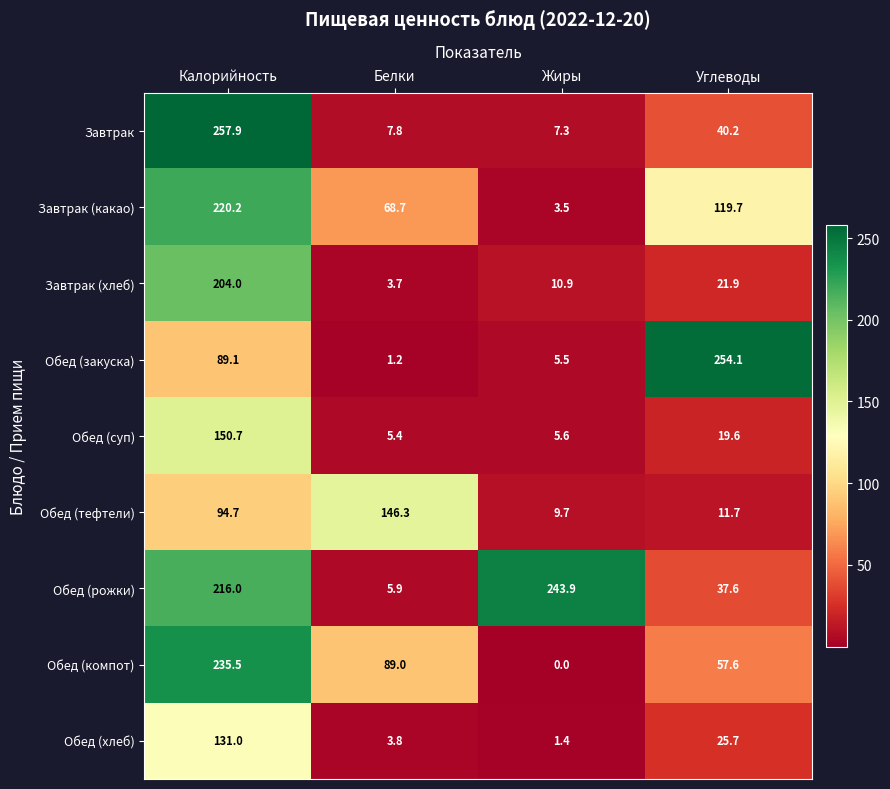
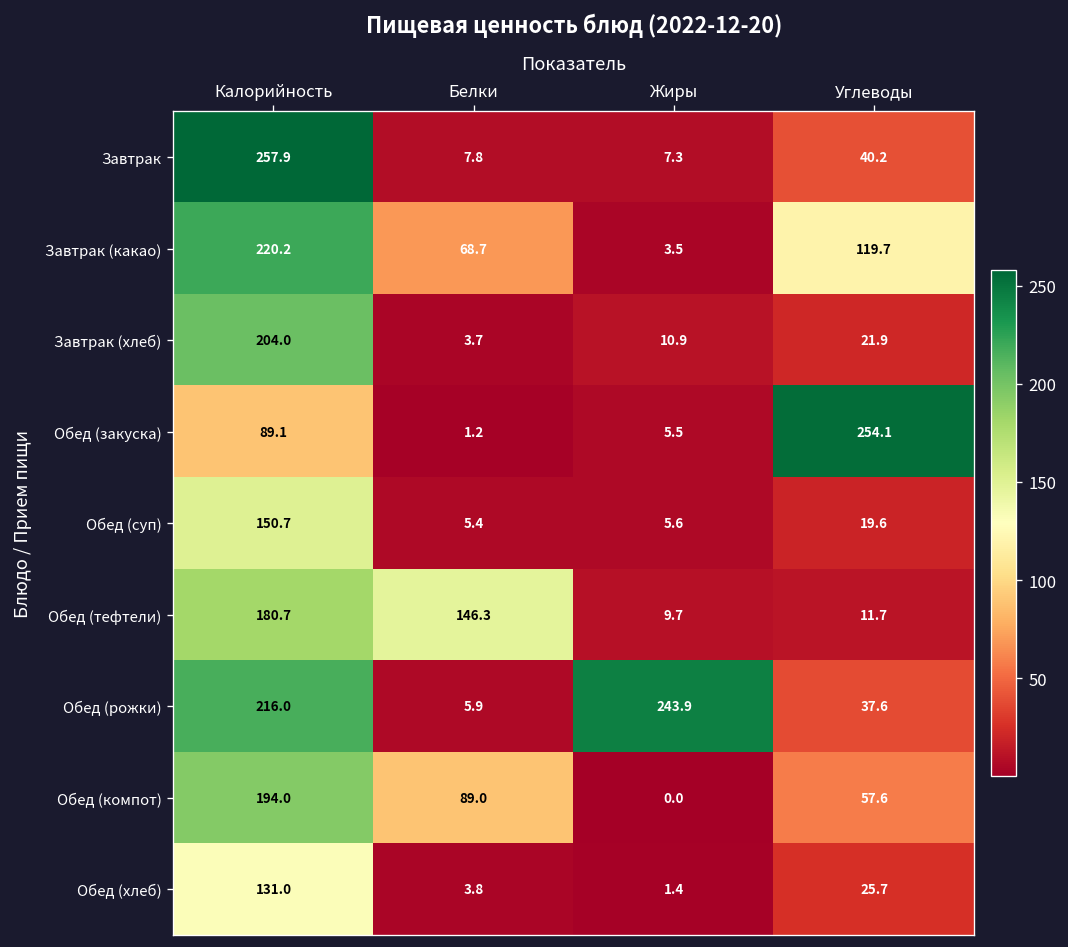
Обед (тефтели), Калорийность: 94.7 -> 180.7
Обед (компот), Калорийность: 235.5 -> 194.0
